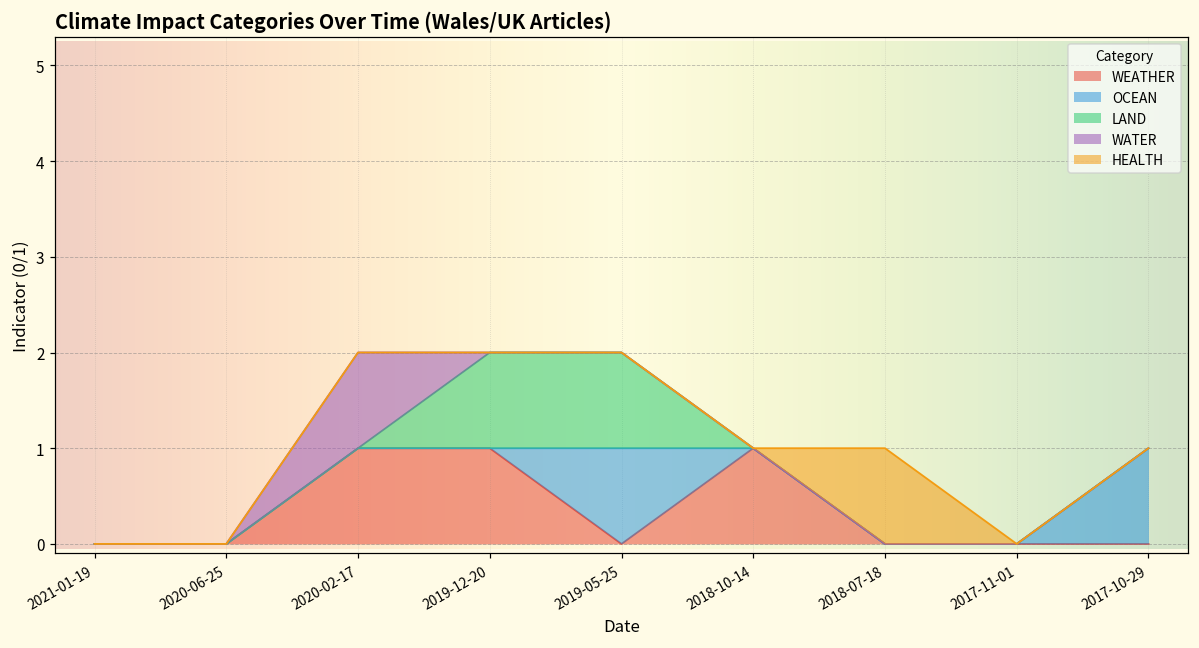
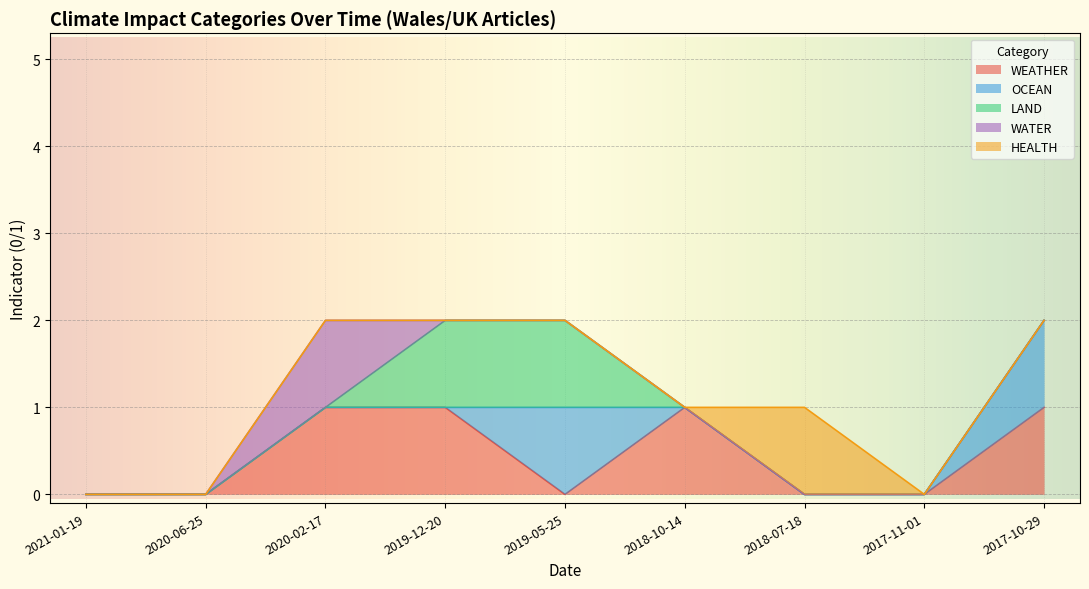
WEATHER, 2017-10-29: 0 -> 1
